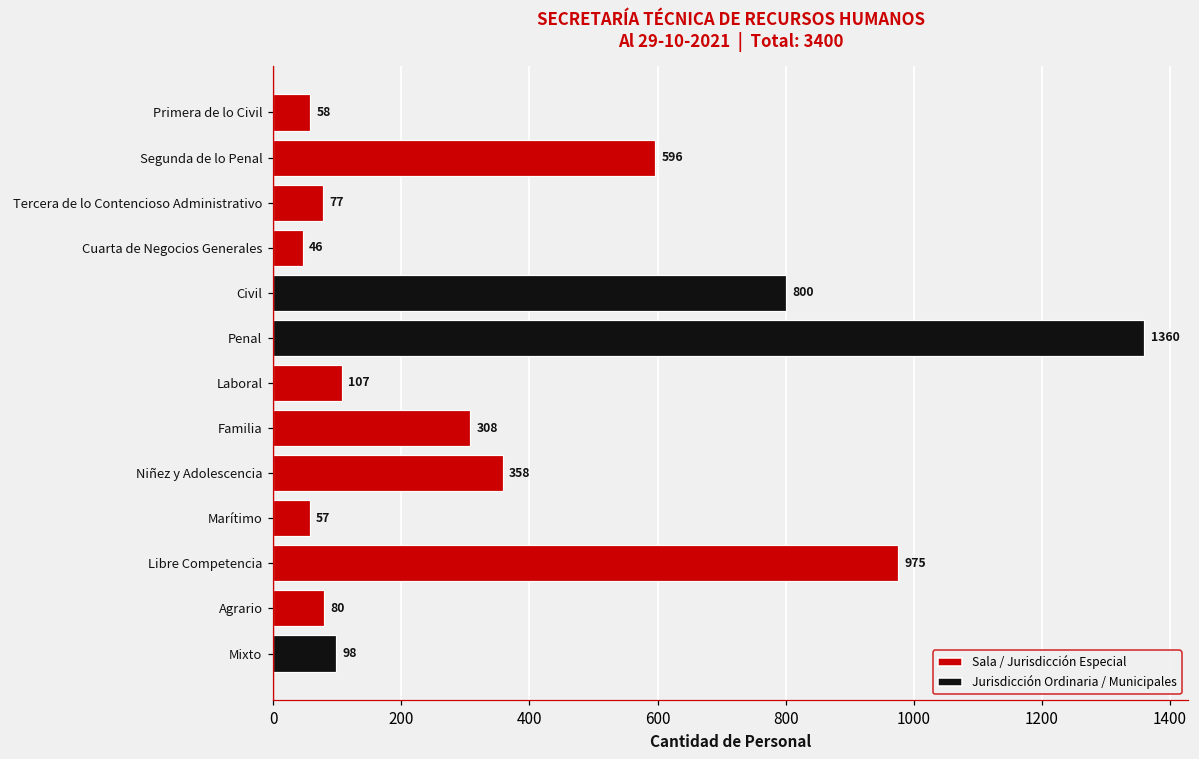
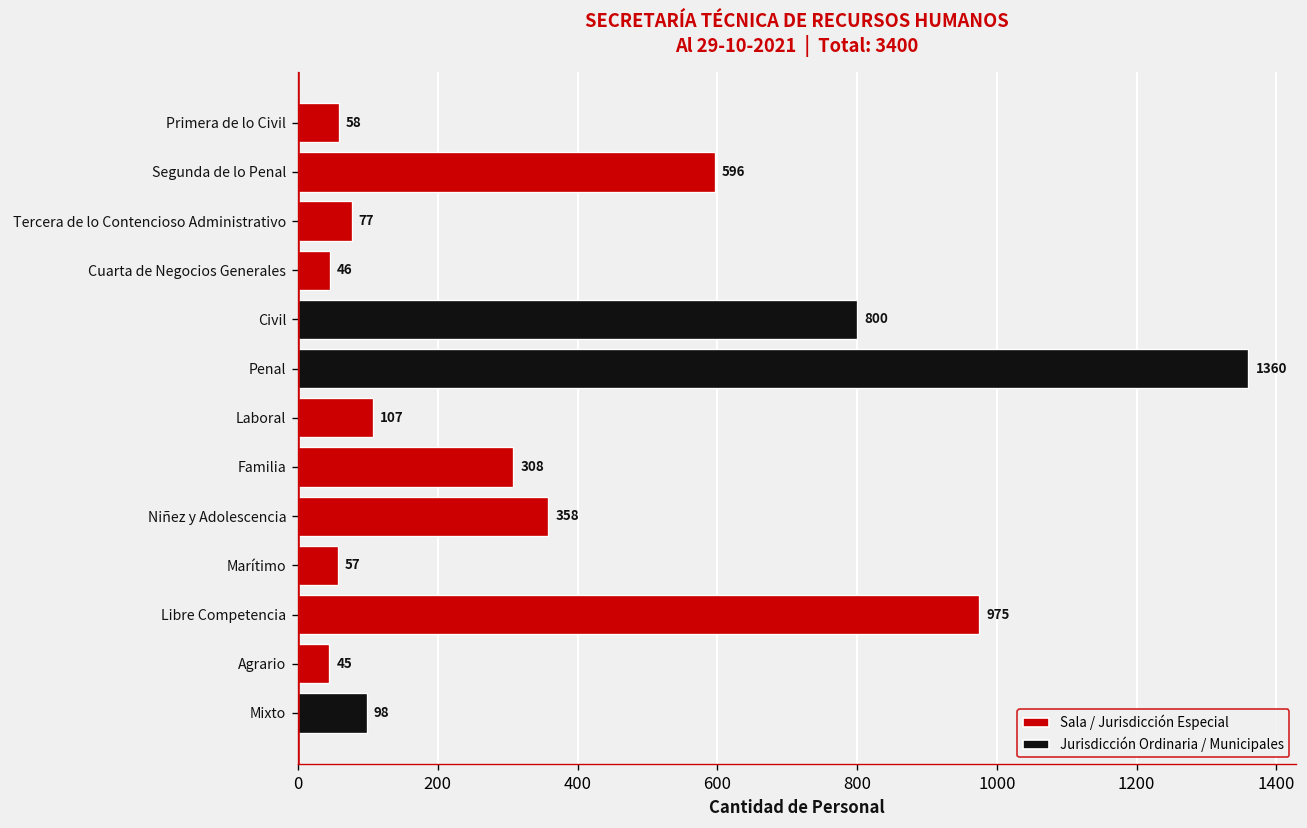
Agrario: 80 -> 45
